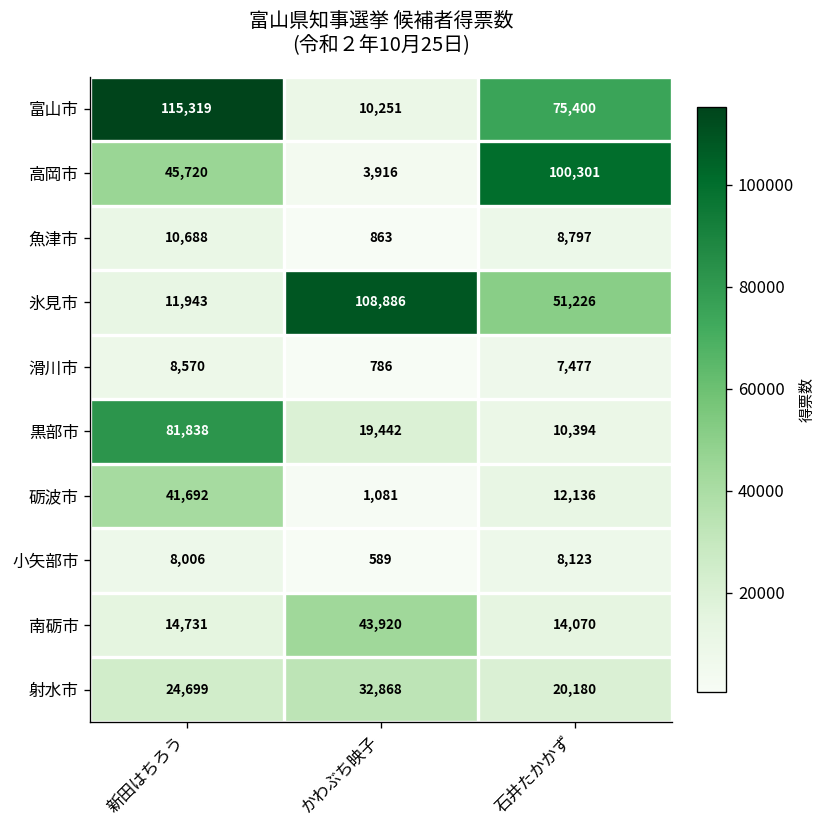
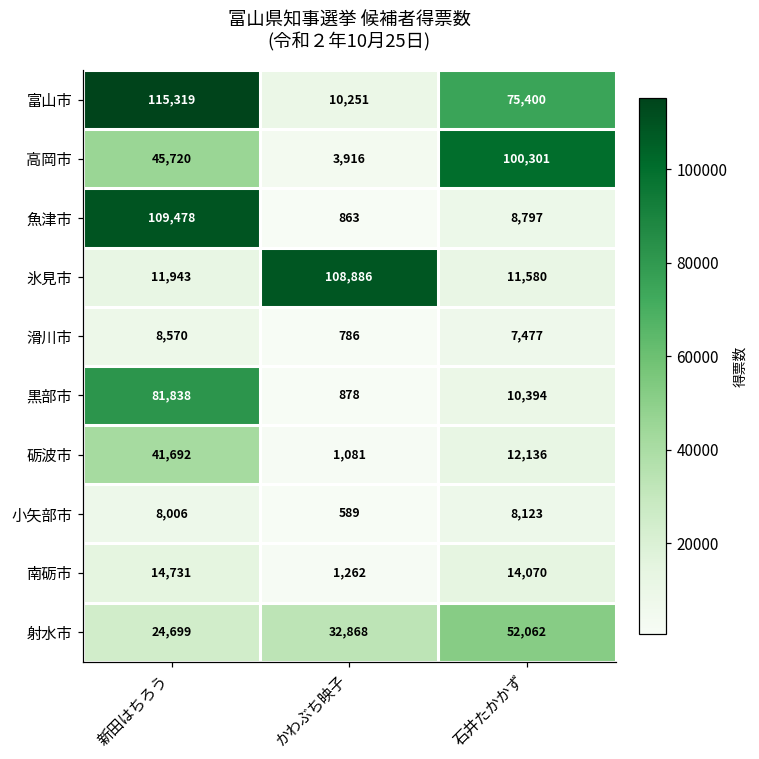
魚津市, 新田はちろう: 10,688 -> 109,478
氷見市, 石井たかかず: 51,226 -> 11,580
黒部市, かわぶち映子: 19,442 -> 878
南砺市, かわぶち映子: 43,920 -> 1,262
射水市, 石井たかかず: 20,180 -> 52,062
